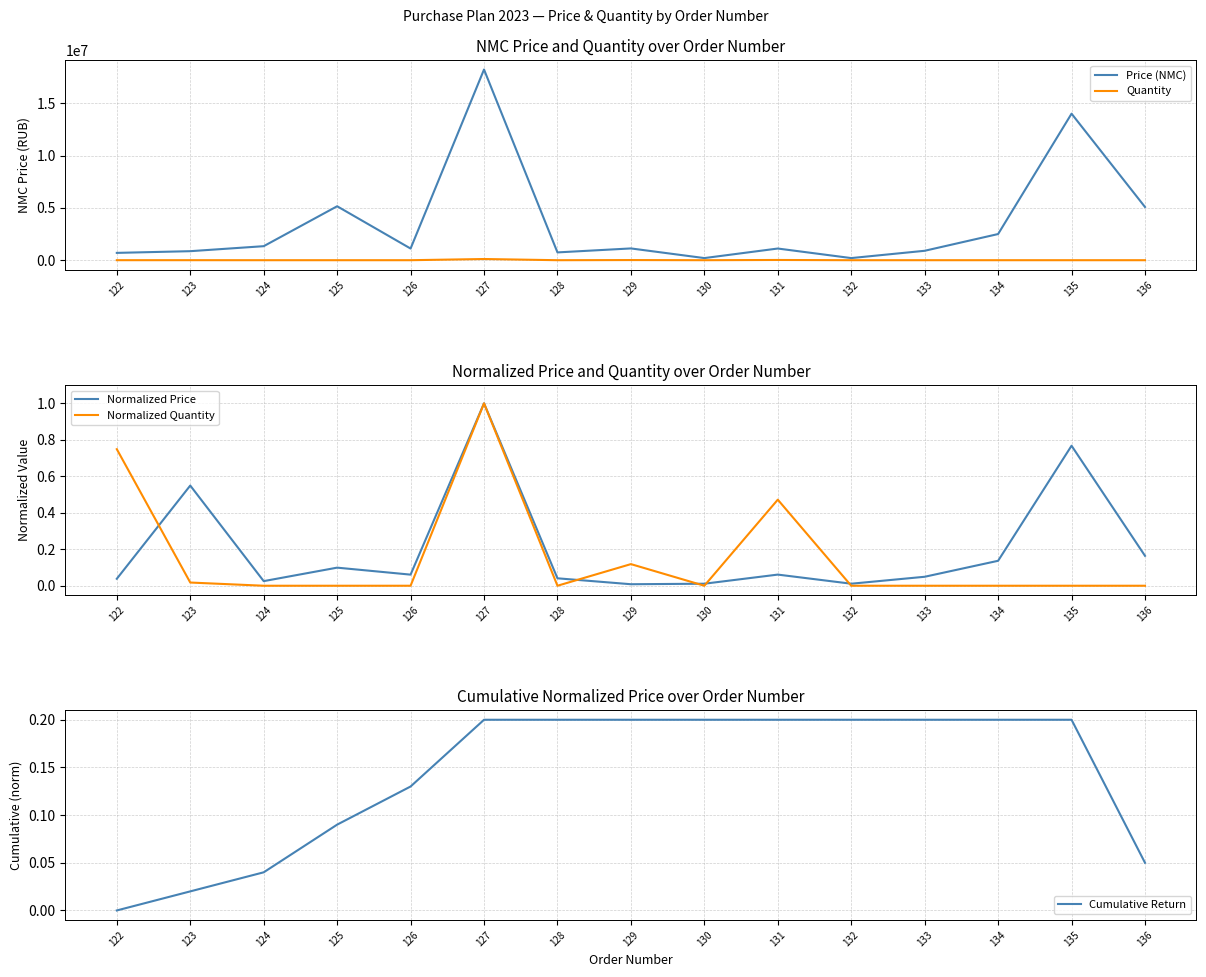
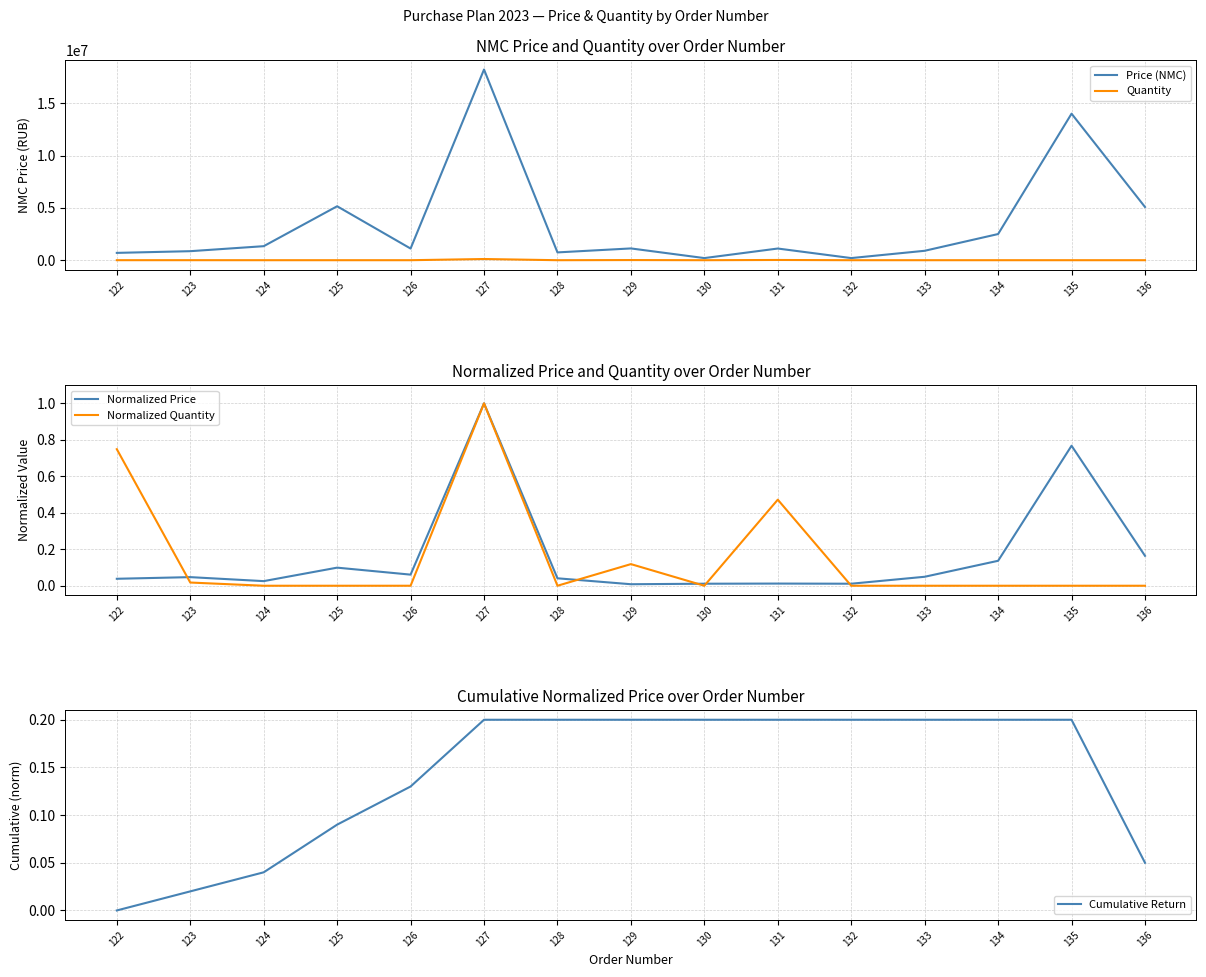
Normalized Price and Quantity over Order Number, Normalized Price, 123: 0.55 -> 0.05
Normalized Price and Quantity over Order Number, Normalized Price, 131: 0.06 -> 0.01
